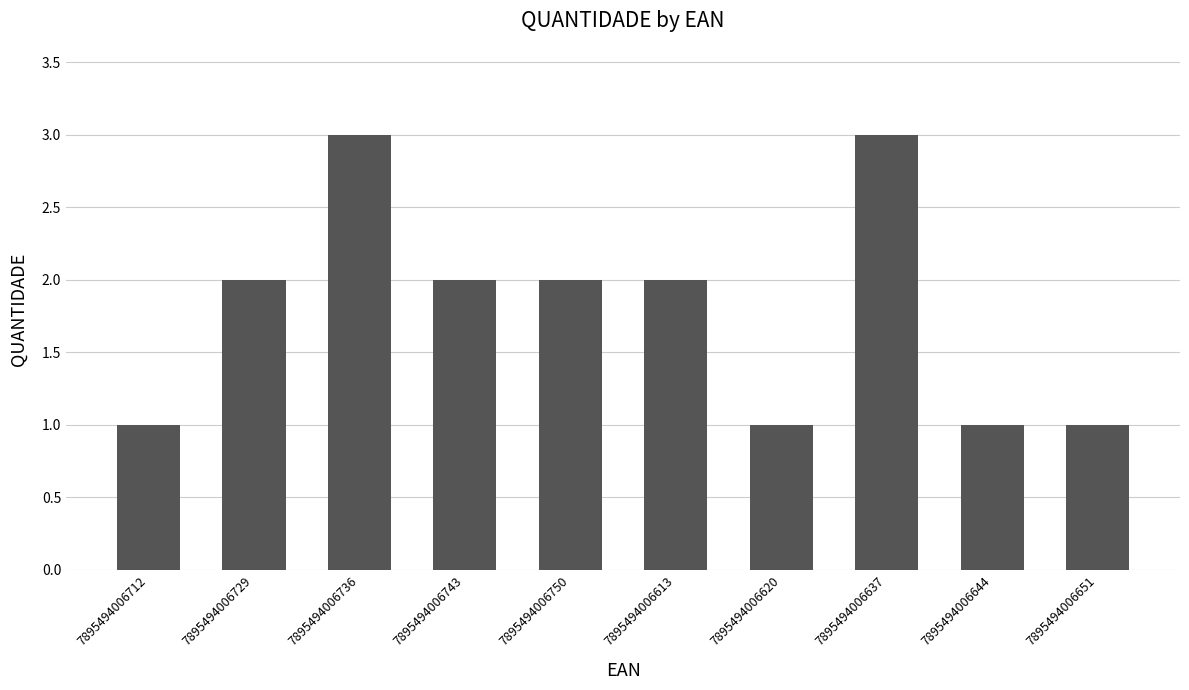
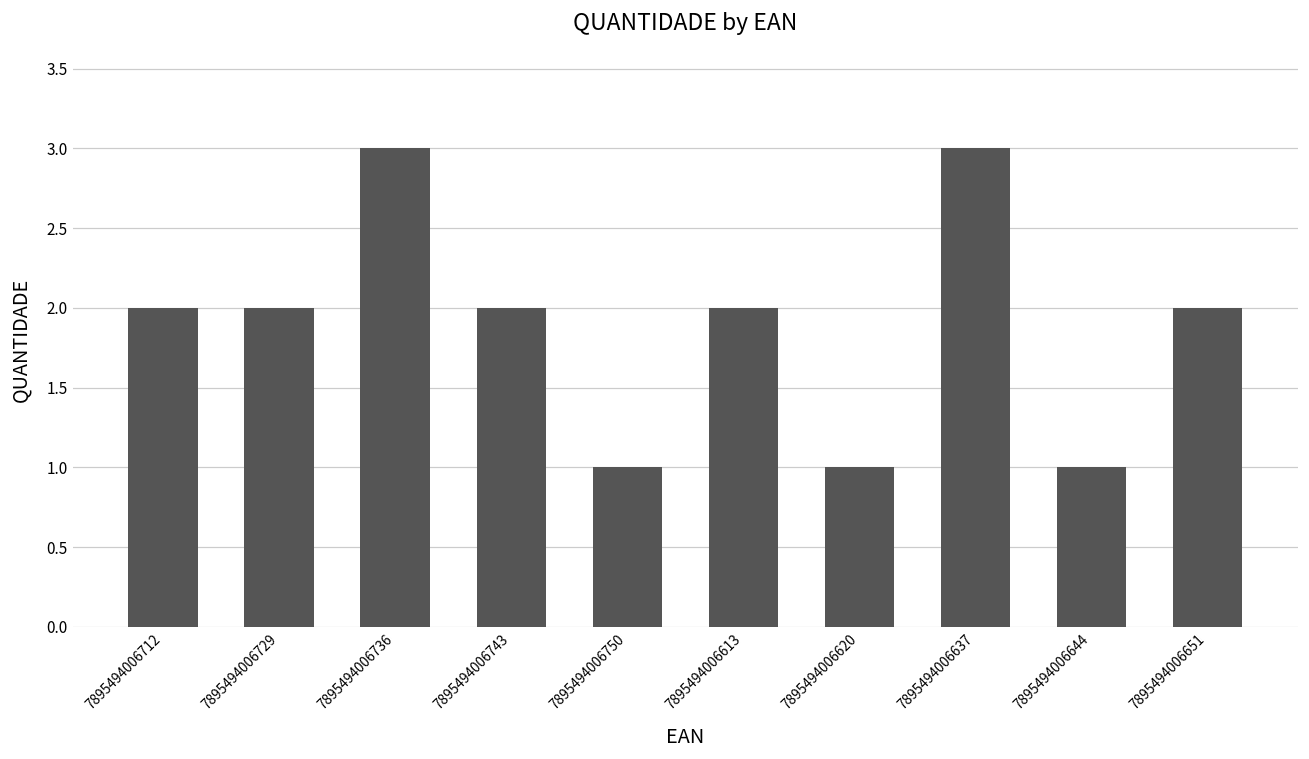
7895494006712: 1 -> 2
7895494006750: 2 -> 1
7895494006651: 1 -> 2
